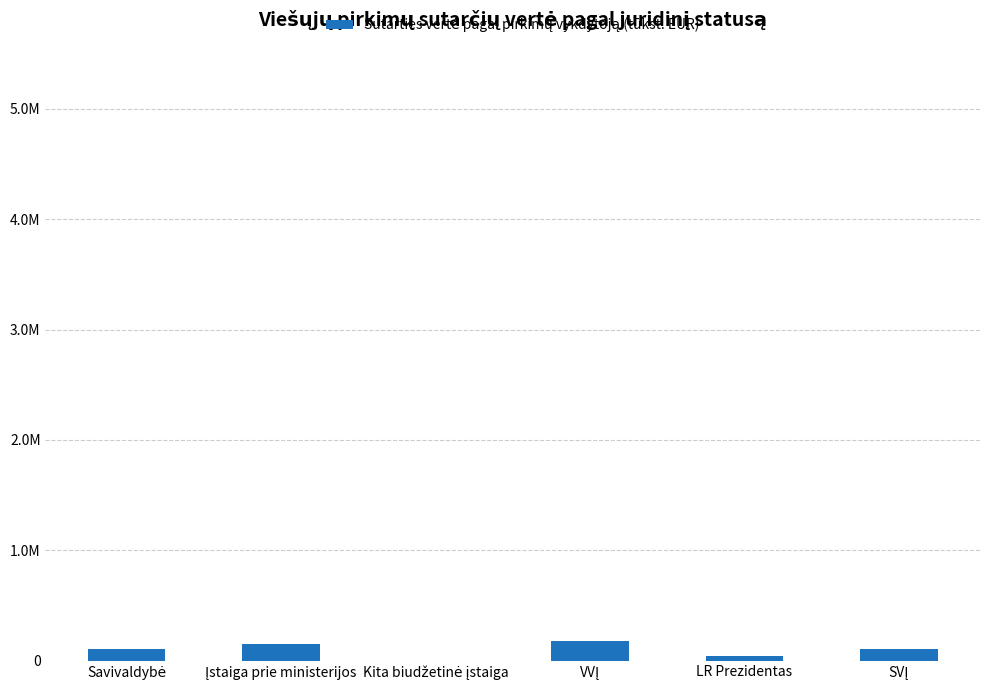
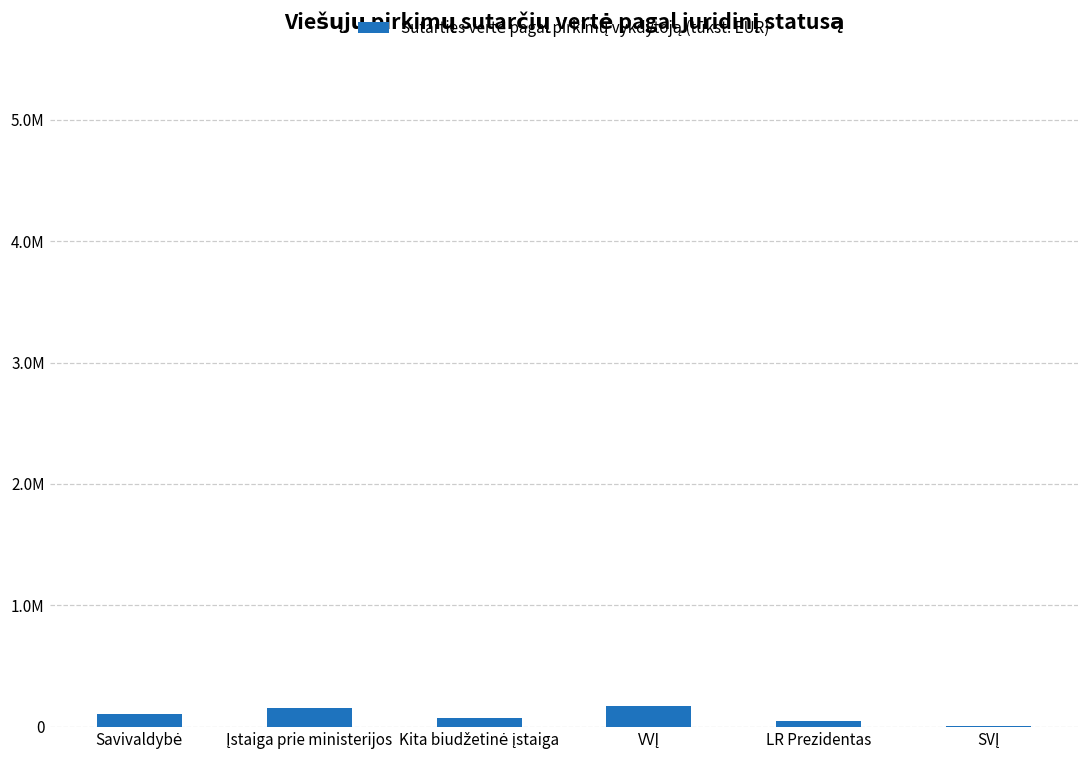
Kita biudžetinė įstaiga: 0 -> 70000
SVĮ: 100000 -> 10000
